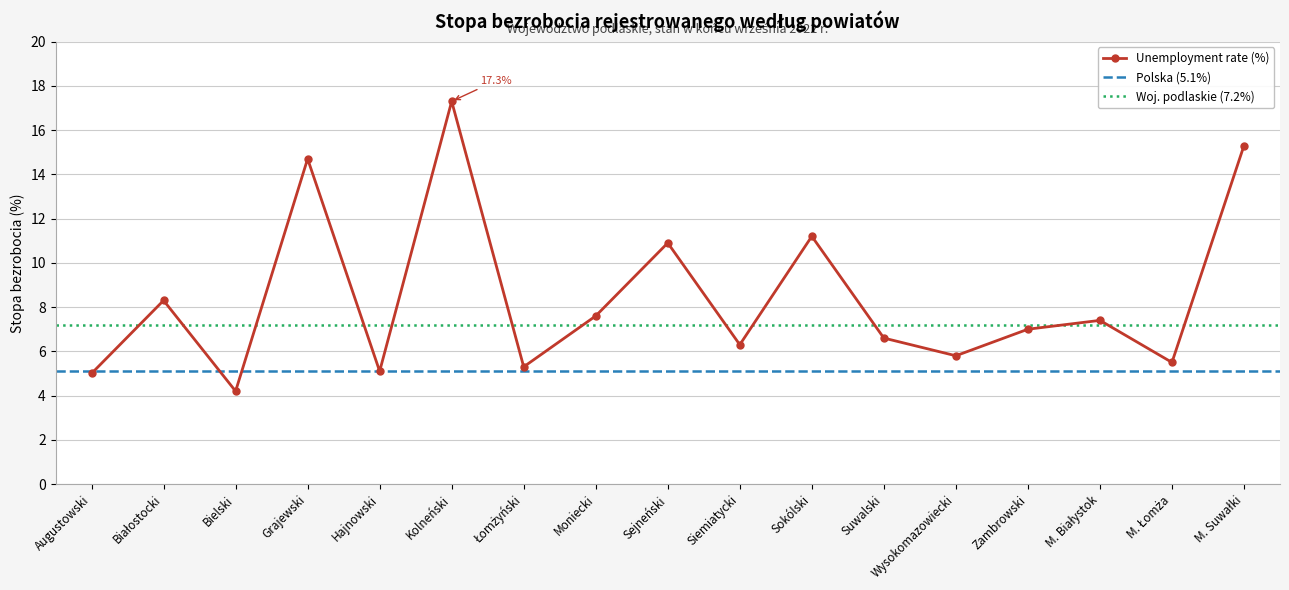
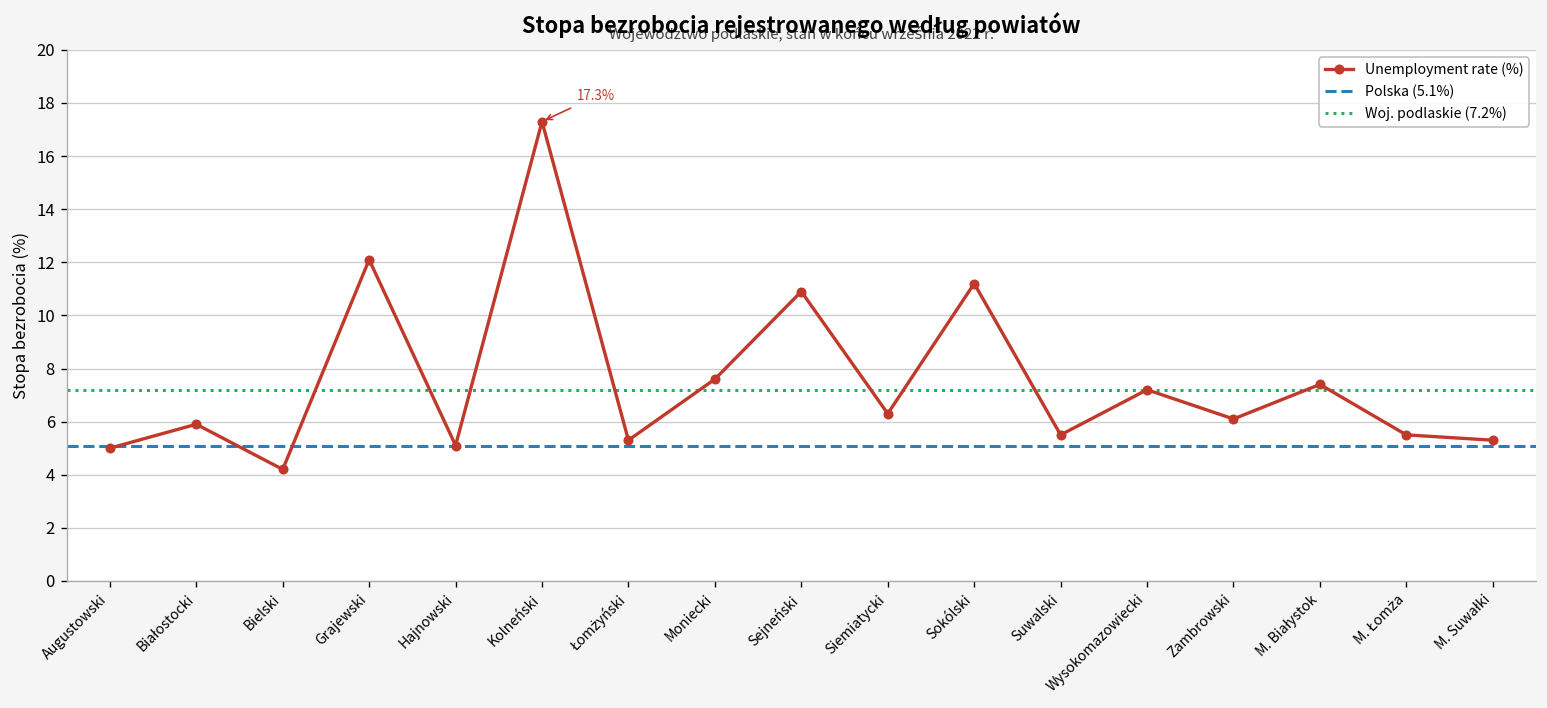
Białostocki: 8.3 -> 5.9
Grajewski: 14.7 -> 12.1
Suwalski: 6.6 -> 5.5
Wysokomazowiecki: 5.8 -> 7.2
Zambrowski: 7.0 -> 6.1
M. Suwałki: 15.3 -> 5.3
